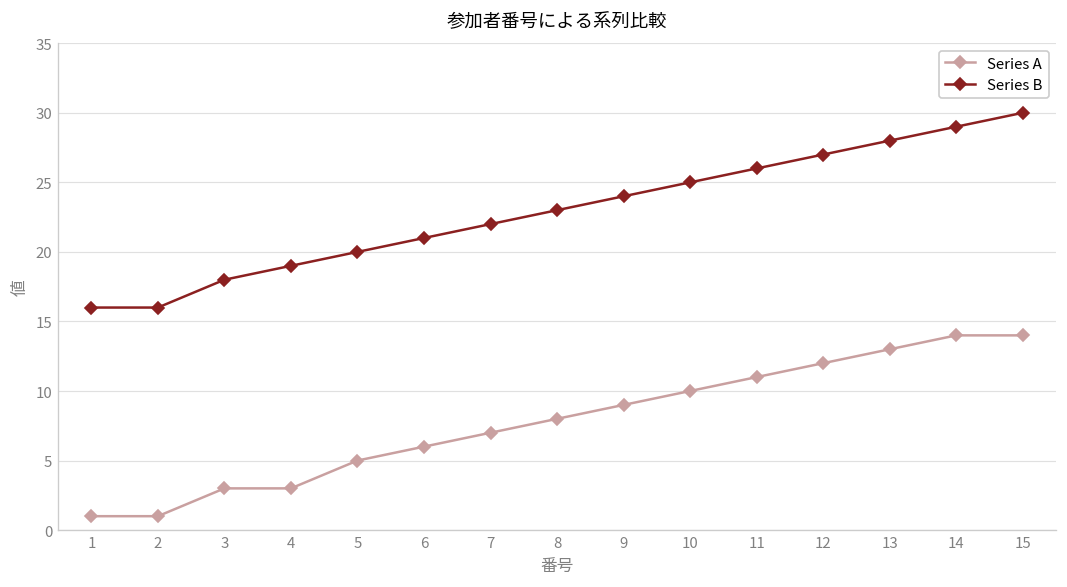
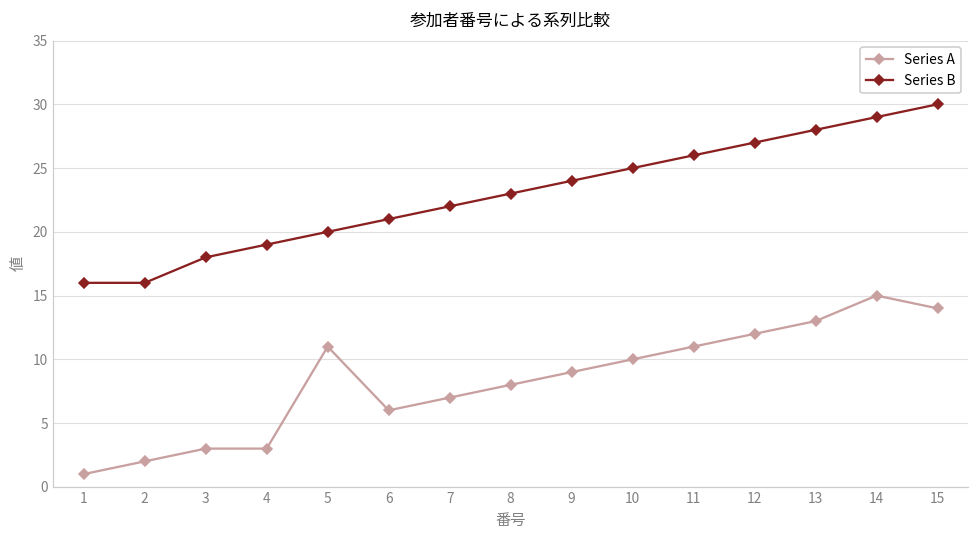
Series A, 2: 1 -> 2
Series A, 5: 5 -> 11
Series A, 14: 14 -> 15
